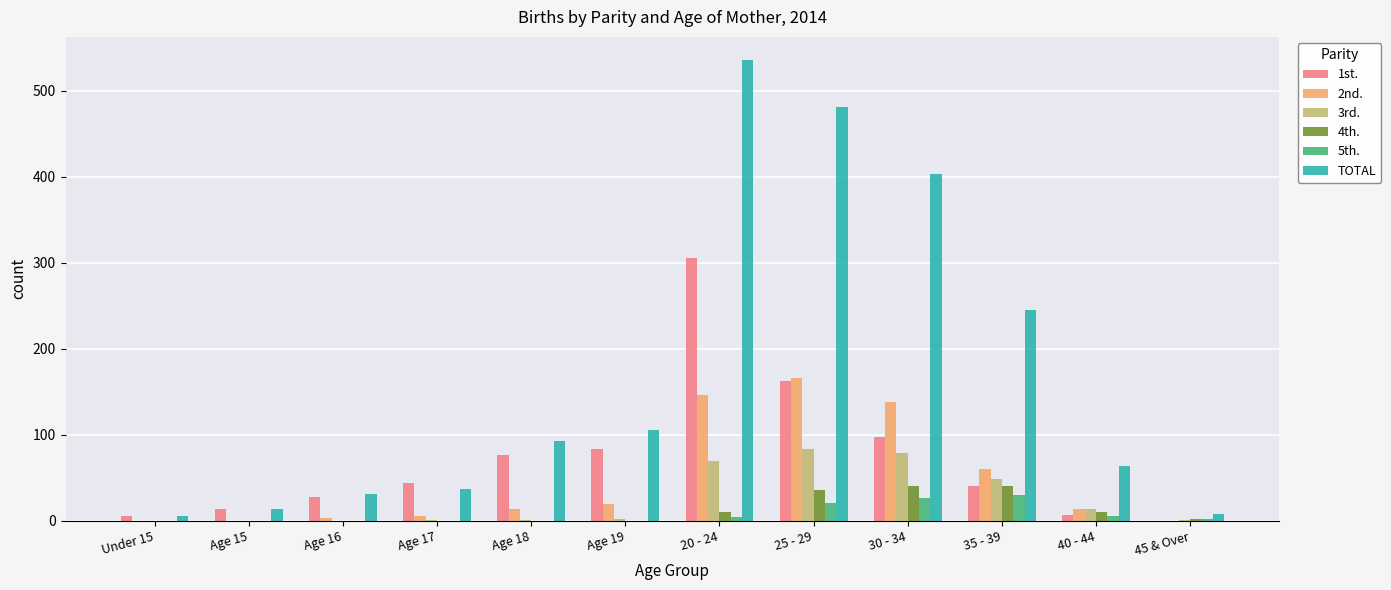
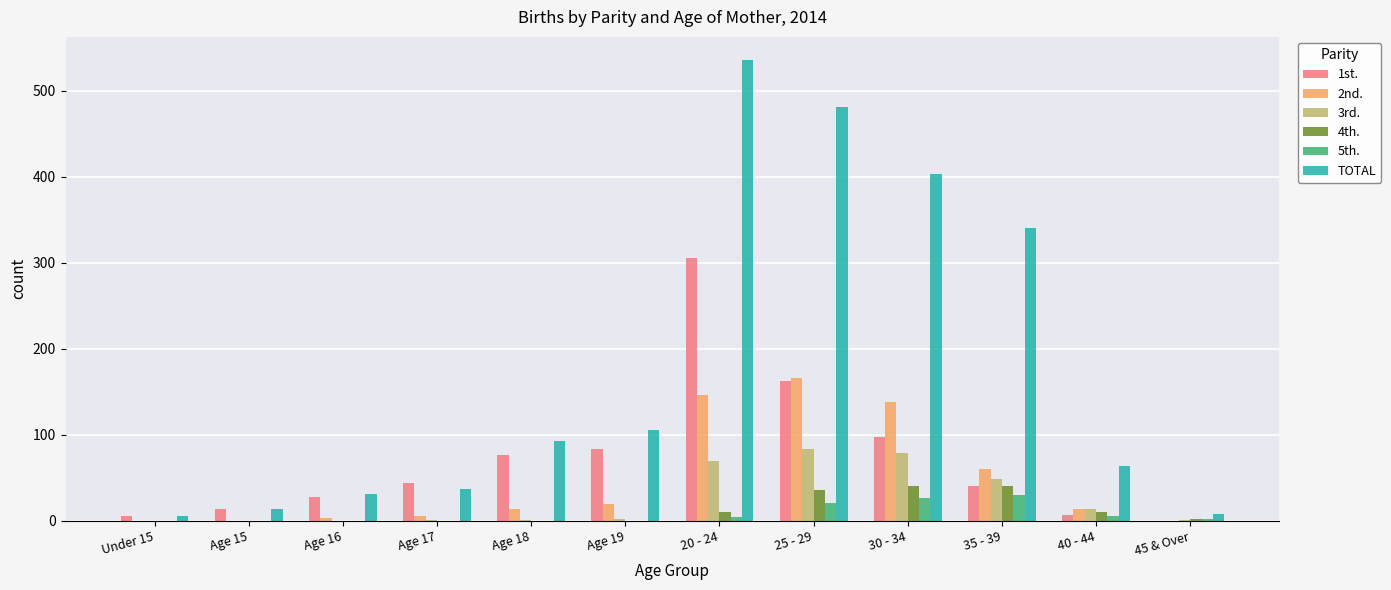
TOTAL, 35 - 39: 250 -> 340
